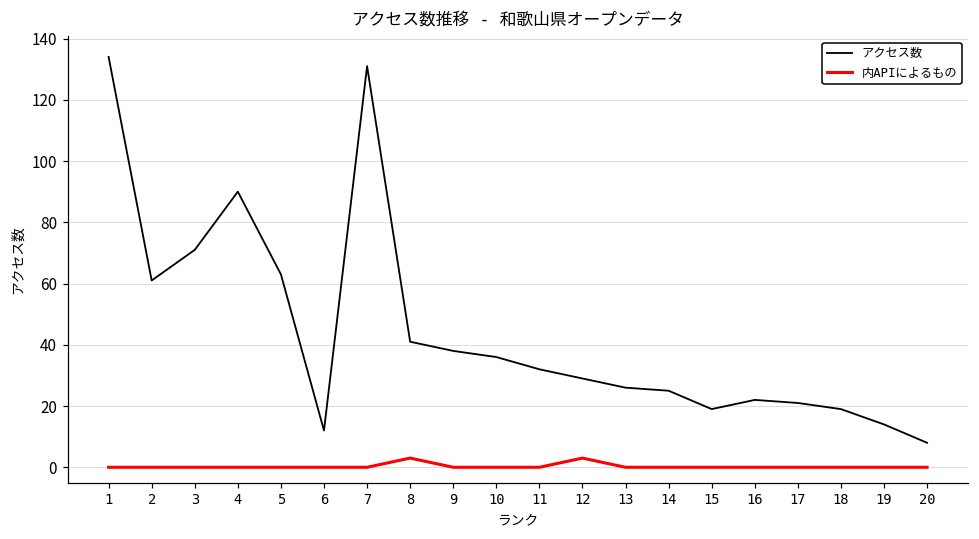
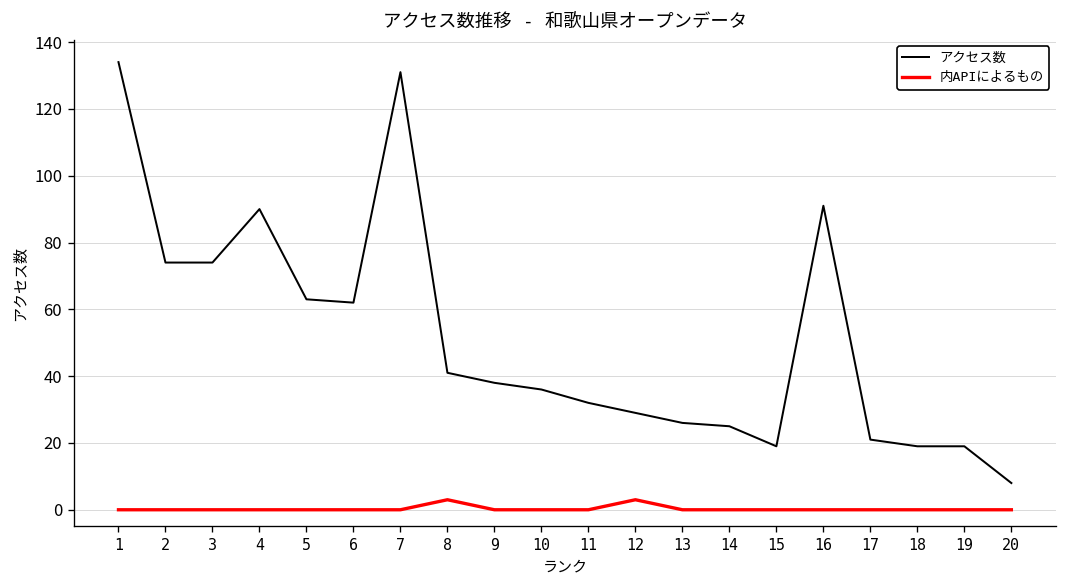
アクセス数, 2: 61 -> 74
アクセス数, 3: 71 -> 74
アクセス数, 6: 12 -> 62
アクセス数, 16: 22 -> 91
アクセス数, 19: 14 -> 19
